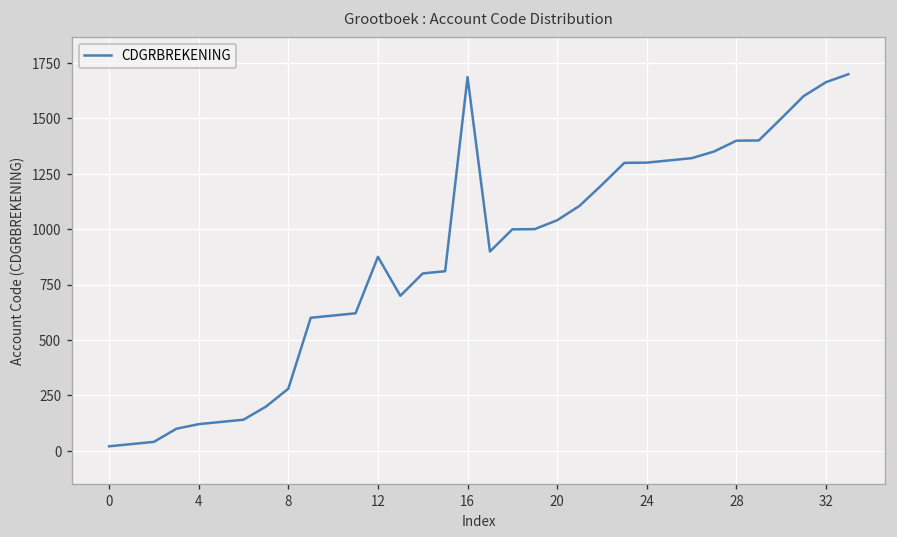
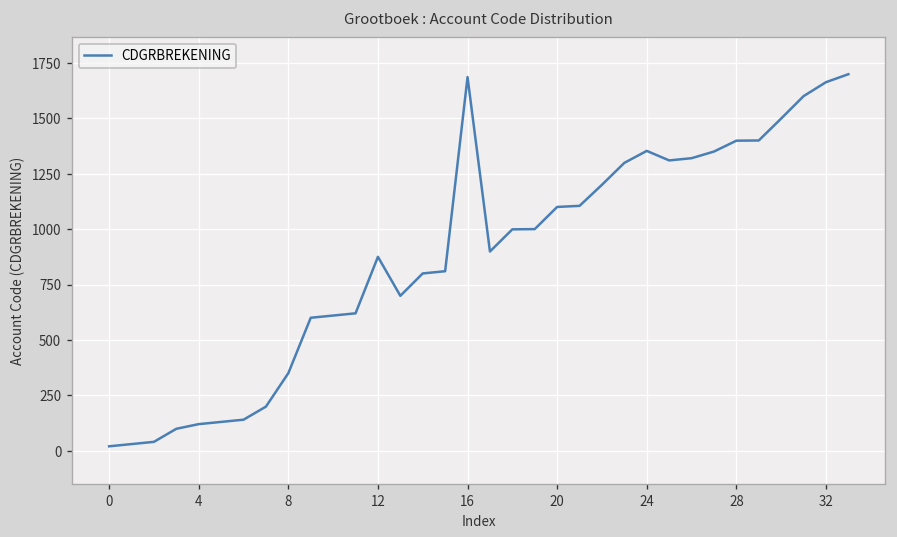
8: 280 -> 350
20: 1040 -> 1100
24: 1300 -> 1350
